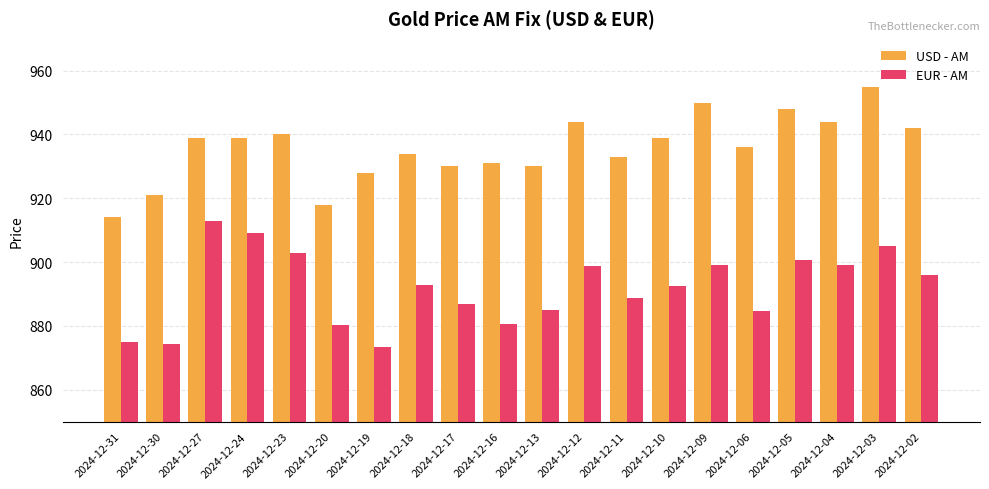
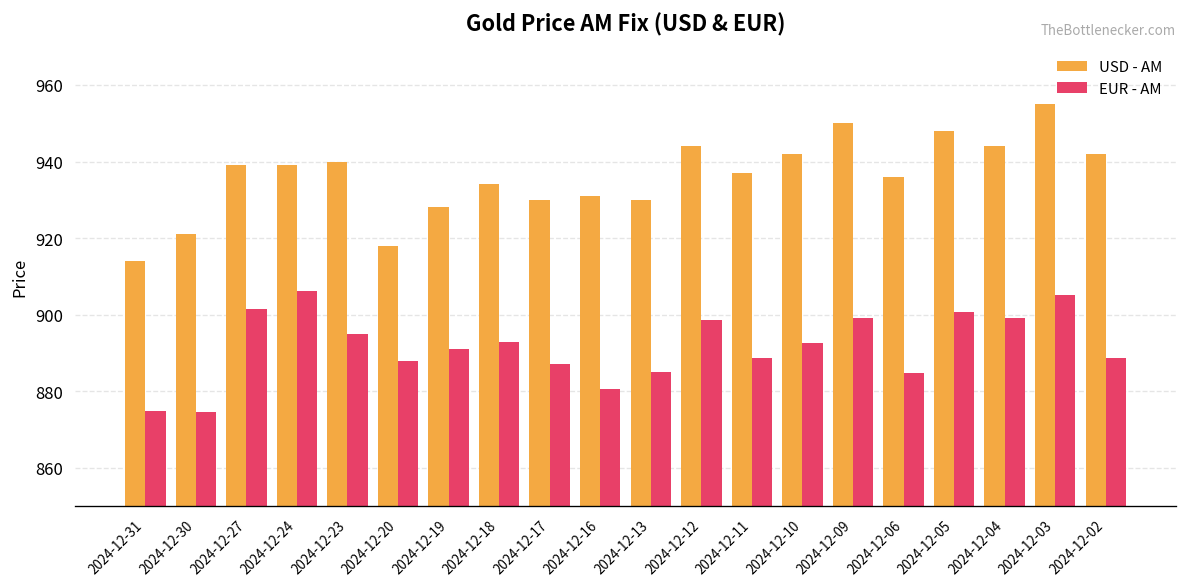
EUR - AM, 2024-12-27: 913 -> 902
EUR - AM, 2024-12-24: 909 -> 906
EUR - AM, 2024-12-23: 903 -> 895
EUR - AM, 2024-12-20: 880 -> 888
EUR - AM, 2024-12-19: 873 -> 891
USD - AM, 2024-12-11: 933 -> 937
USD - AM, 2024-12-10: 939 -> 942
EUR - AM, 2024-12-02: 896 -> 889
